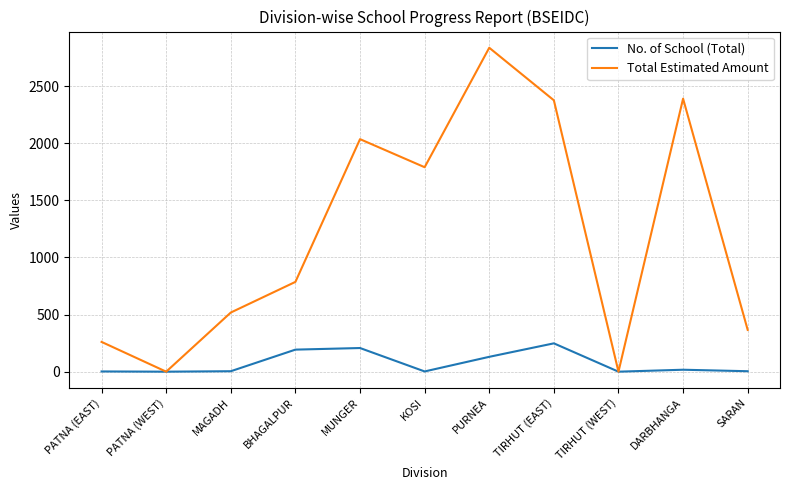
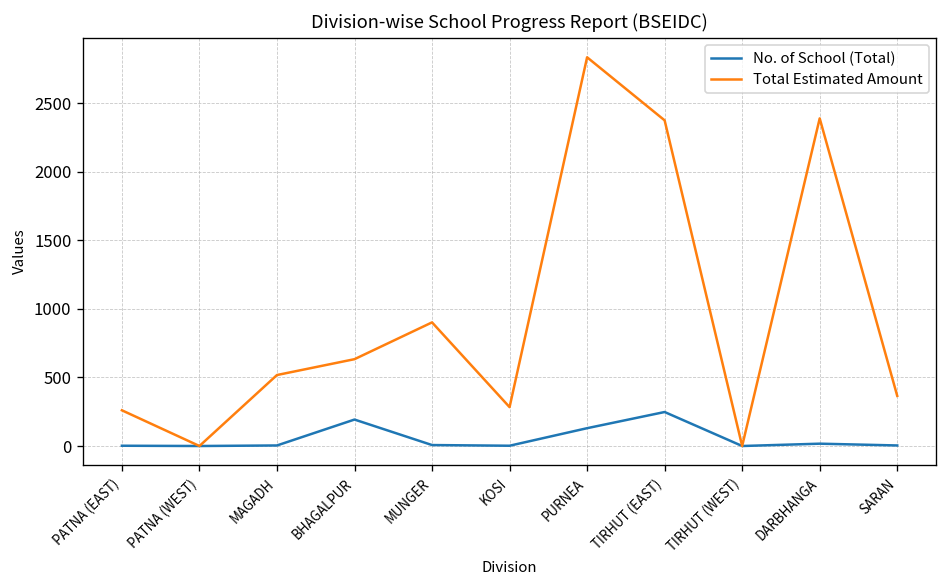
Total Estimated Amount, BHAGALPUR: 790 -> 630
No. of School (Total), MUNGER: 210 -> 10
Total Estimated Amount, MUNGER: 2040 -> 900
Total Estimated Amount, KOSI: 1790 -> 280
